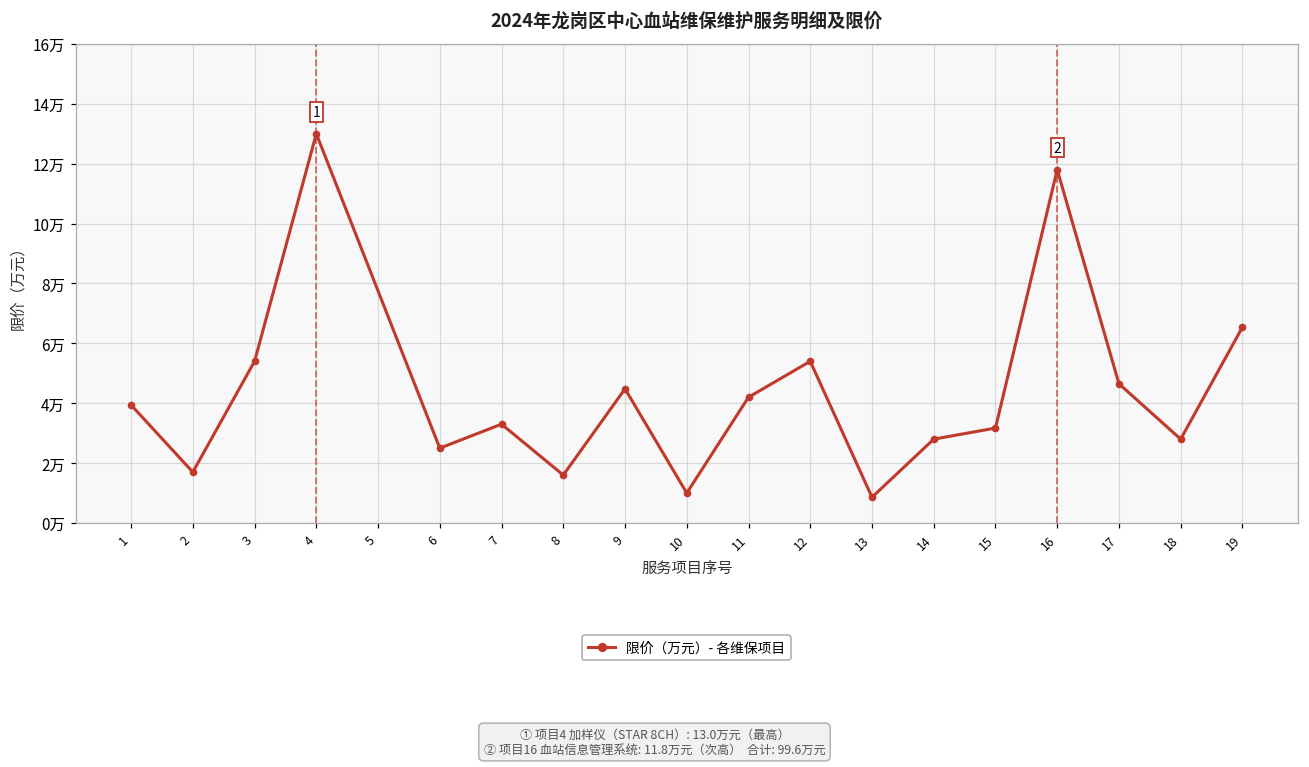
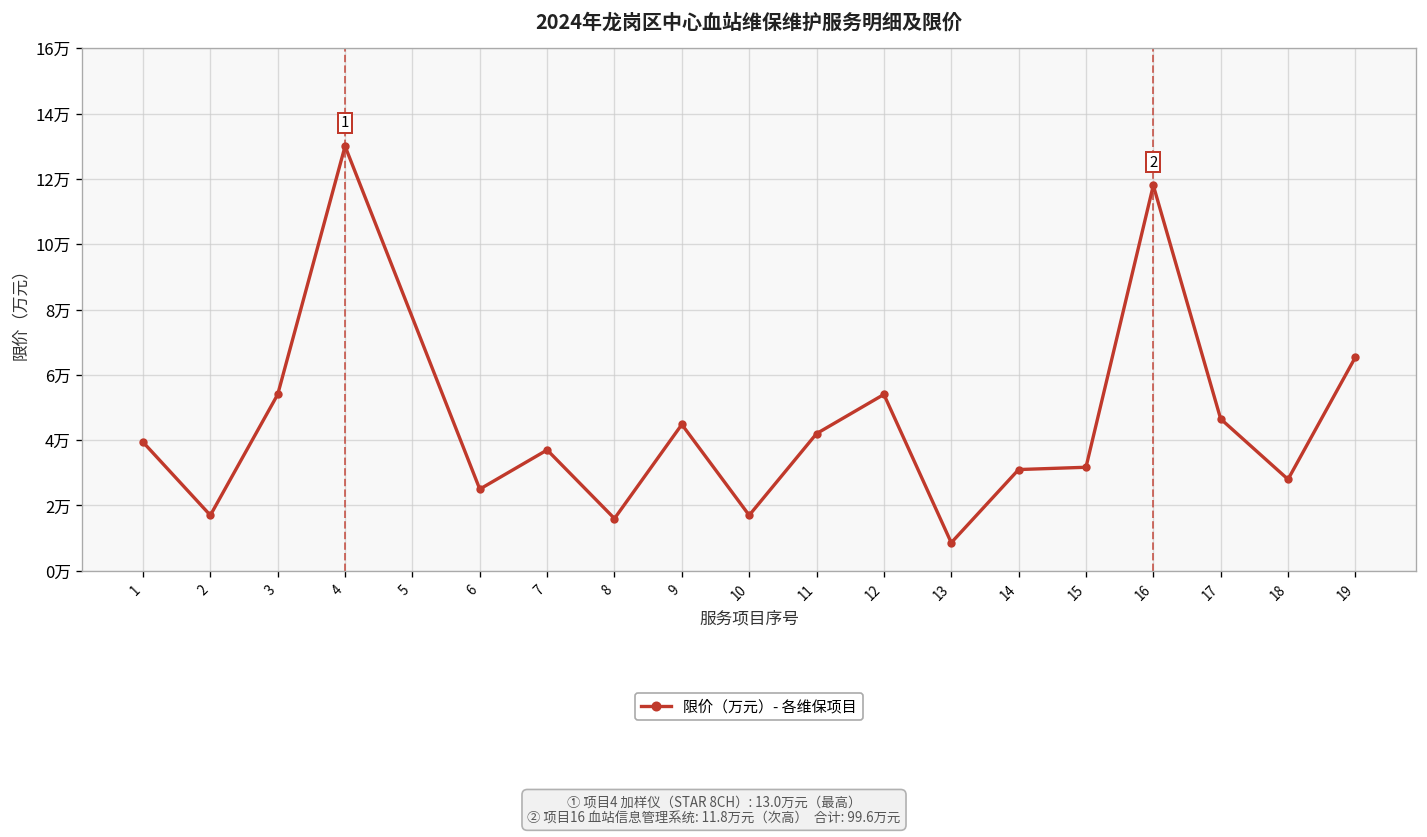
7: 3.3万 -> 3.7万
10: 1.0万 -> 1.7万
14: 2.8万 -> 3.1万
